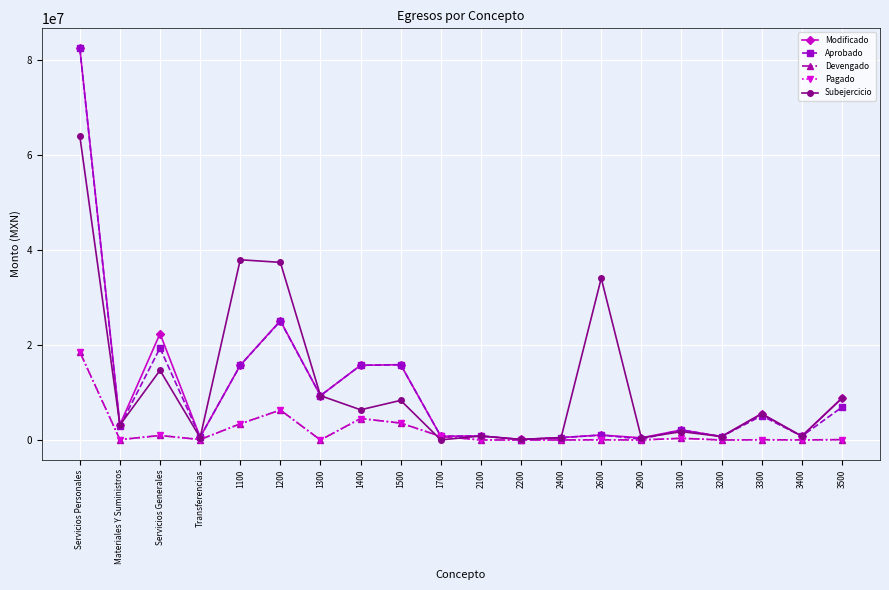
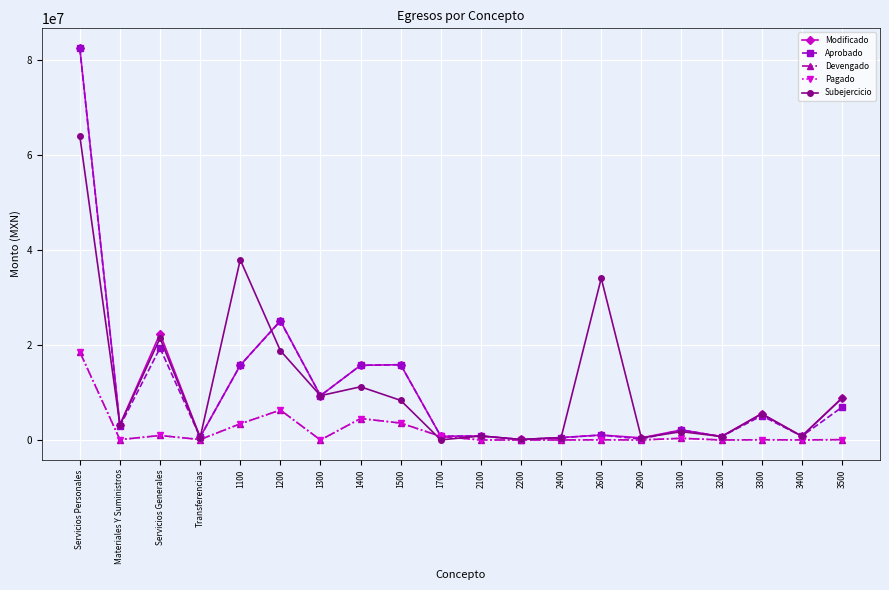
Subejercicio, Servicios Generales: 15000000 -> 21000000
Subejercicio, 1200: 37000000 -> 19000000
Subejercicio, 1400: 6000000 -> 11000000
